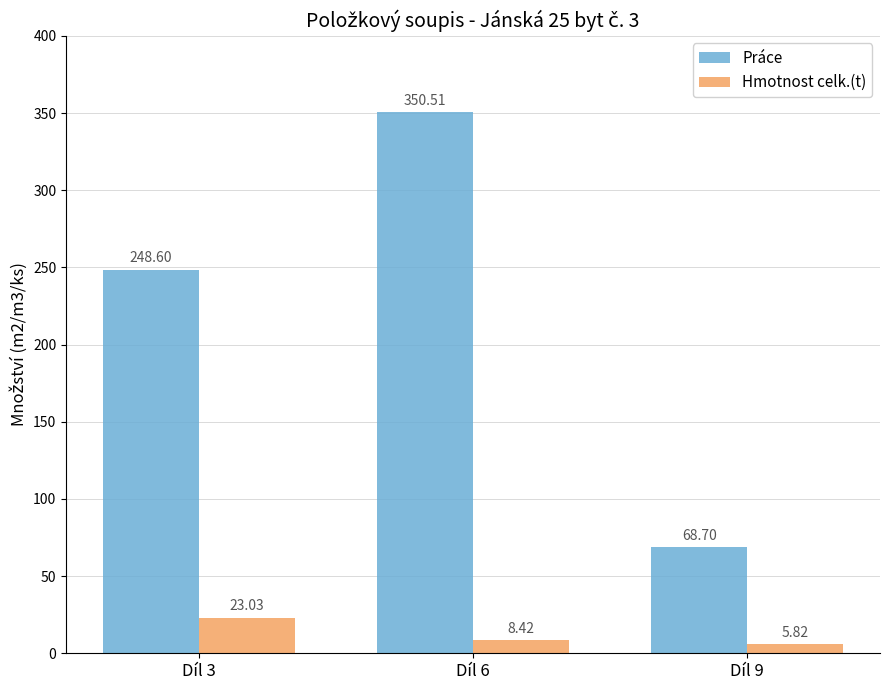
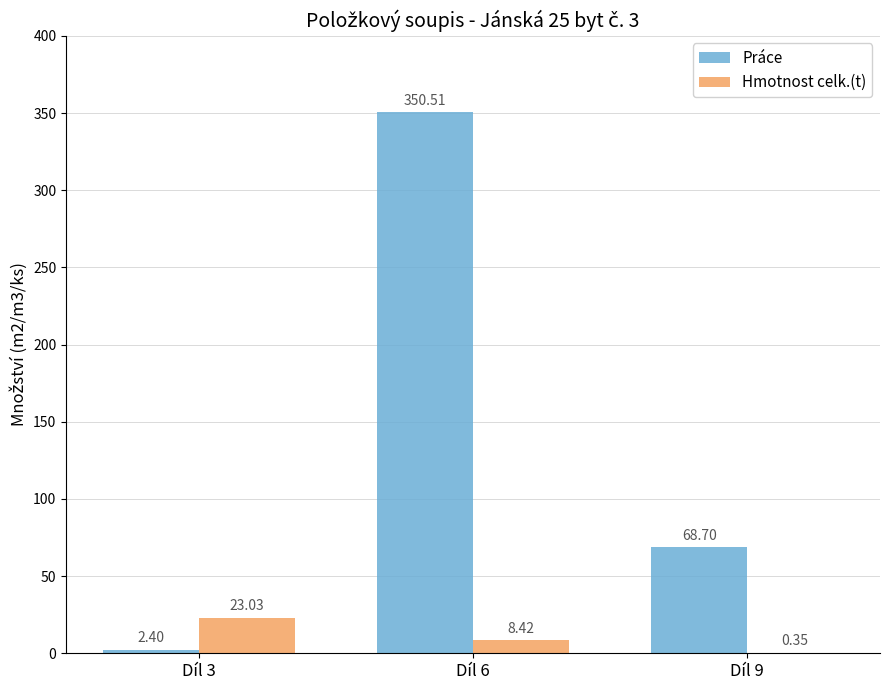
Práce, Díl 3: 248.60 -> 2.40
Hmotnost celk.(t), Díl 9: 5.82 -> 0.35
